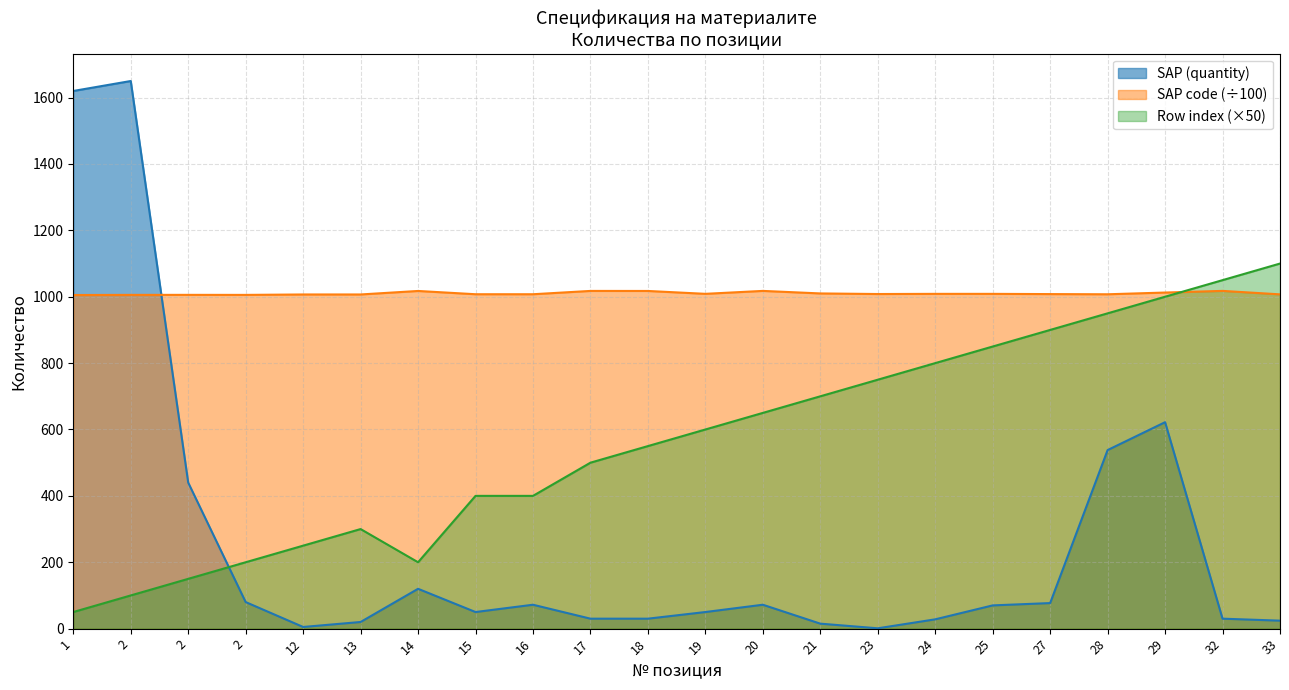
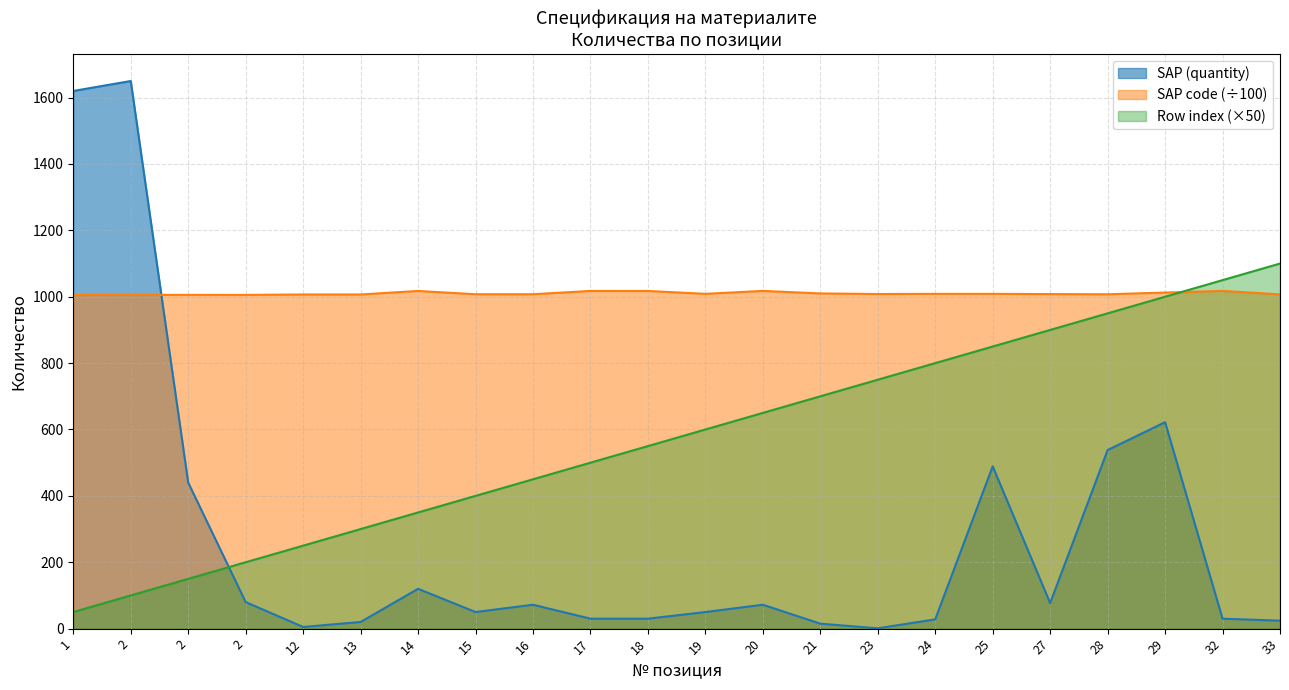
Row index (×50), 14: 200 -> 350
Row index (×50), 16: 400 -> 450
SAP (quantity), 25: 70 -> 490
